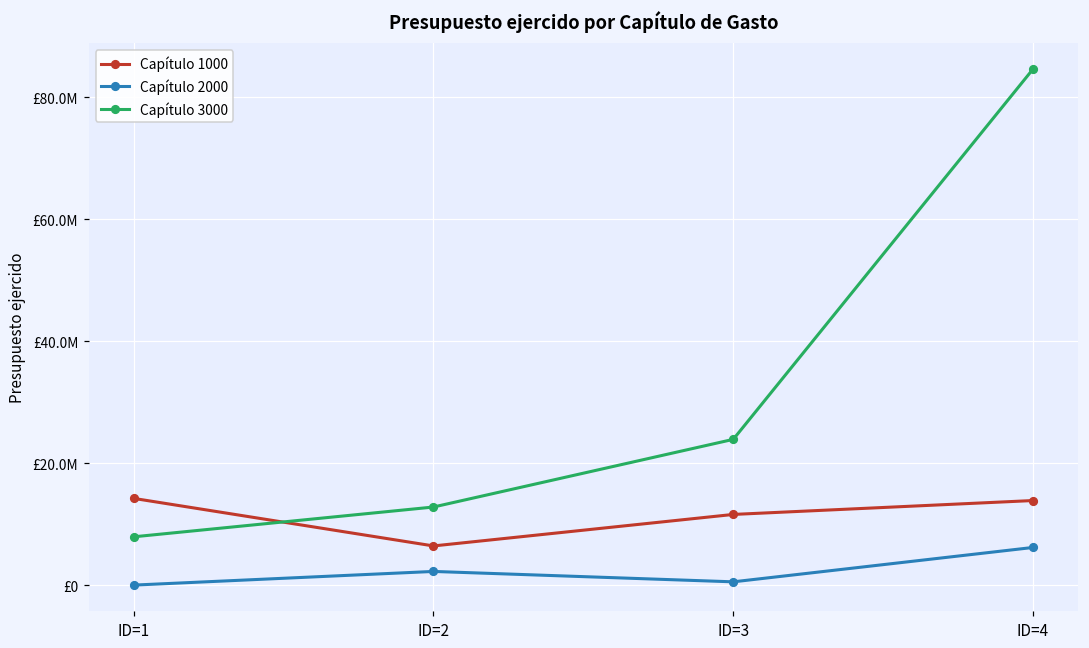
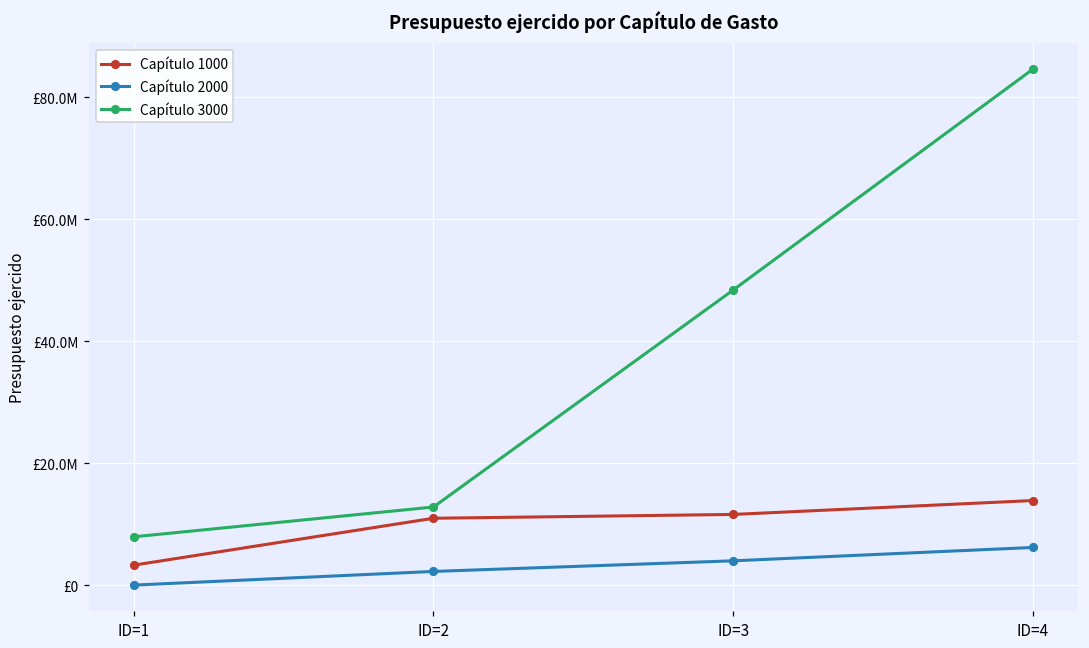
Capítulo 1000, ID=1: £14000000 -> £3000000
Capítulo 1000, ID=2: £6000000 -> £11000000
Capítulo 2000, ID=3: £1000000 -> £4000000
Capítulo 3000, ID=3: £24000000 -> £48000000
